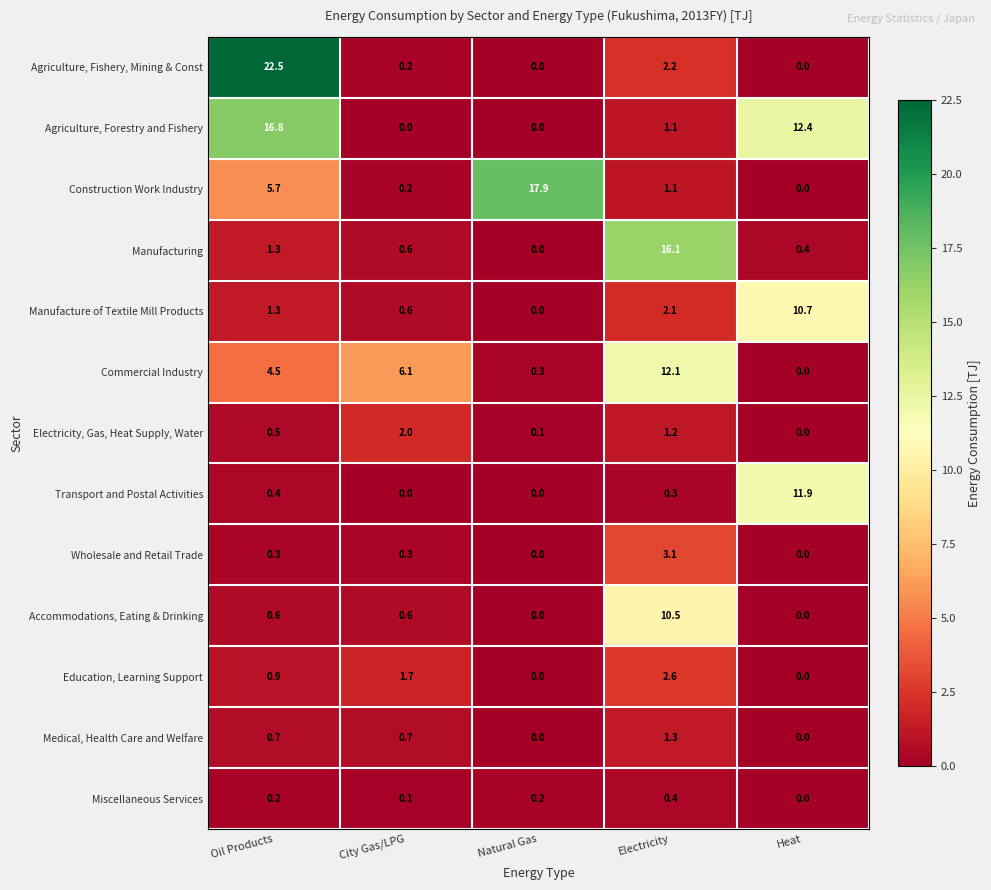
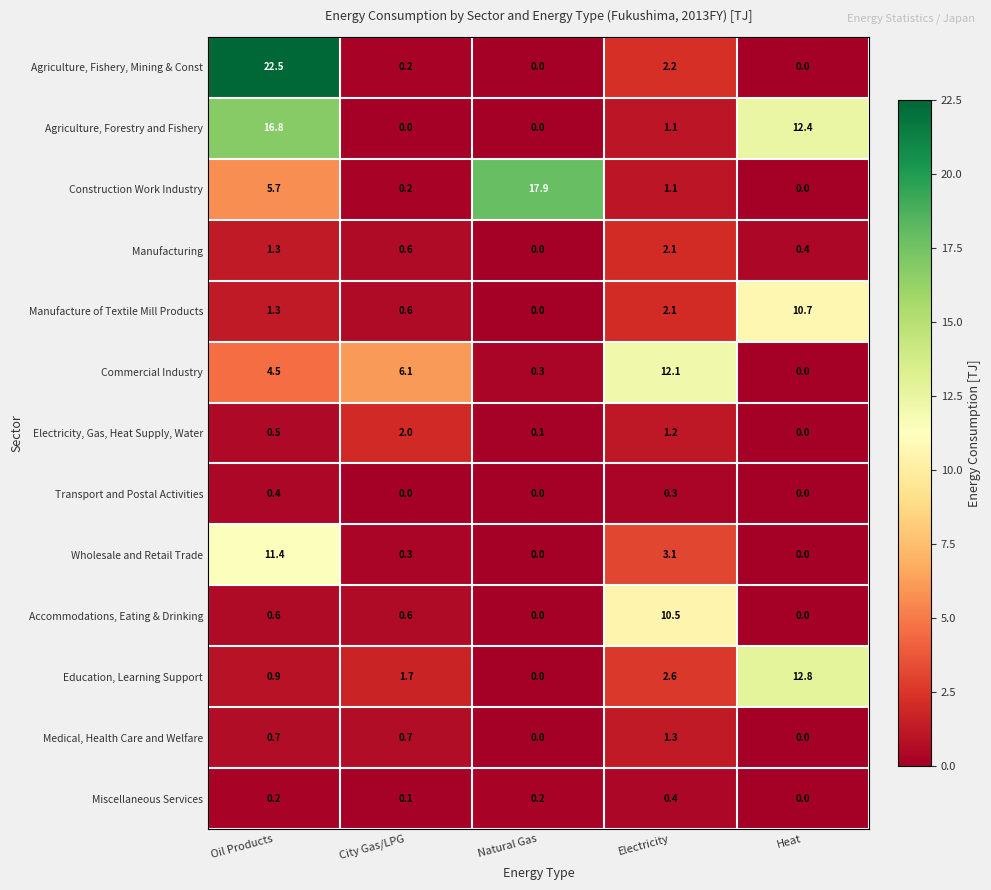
Manufacturing, Electricity: 16.1 -> 2.1
Transport and Postal Activities, Heat: 11.9 -> 0.0
Wholesale and Retail Trade, Oil Products: 0.3 -> 11.4
Education, Learning Support, Heat: 0.0 -> 12.8
